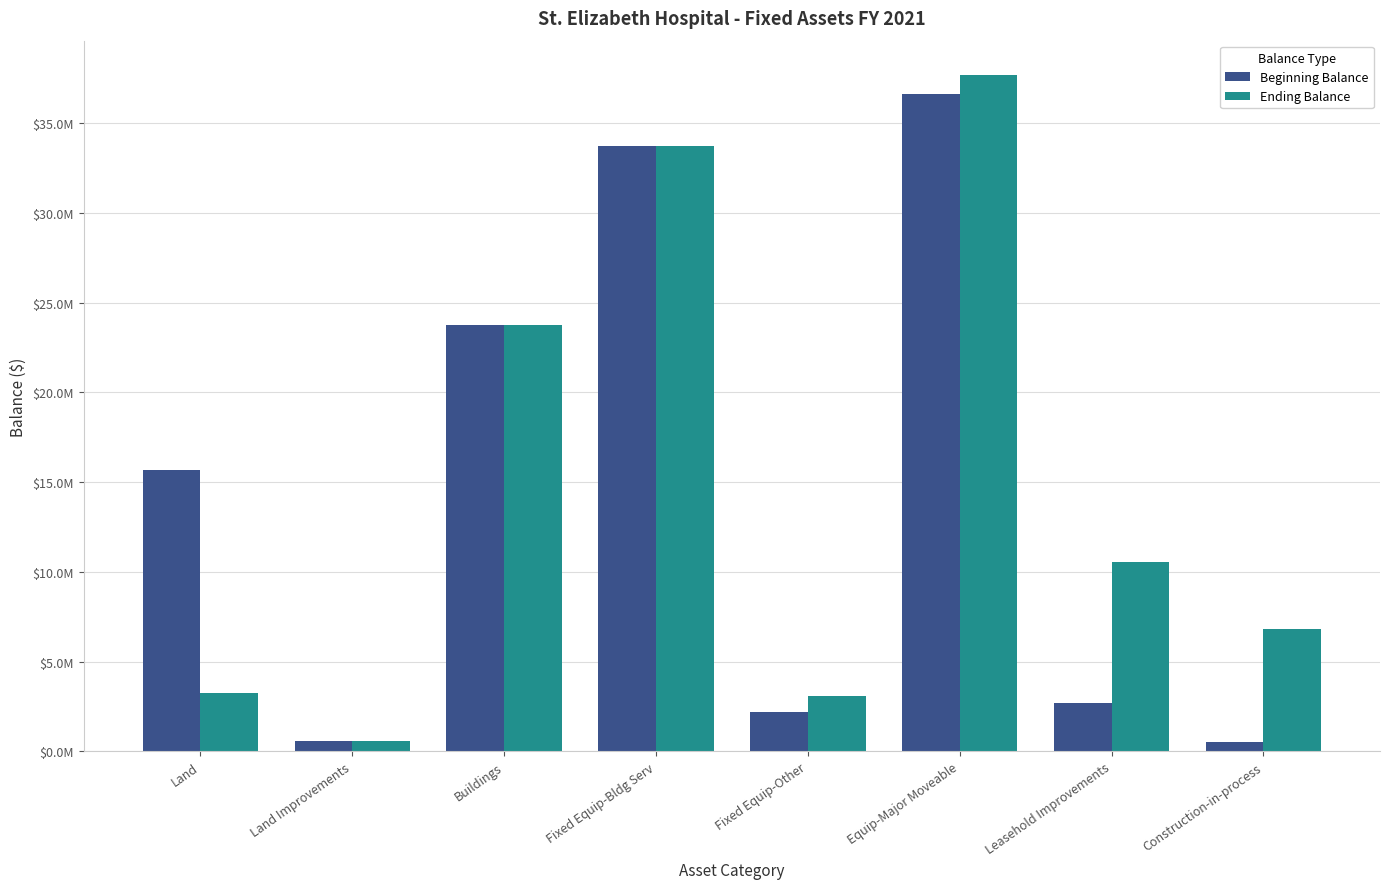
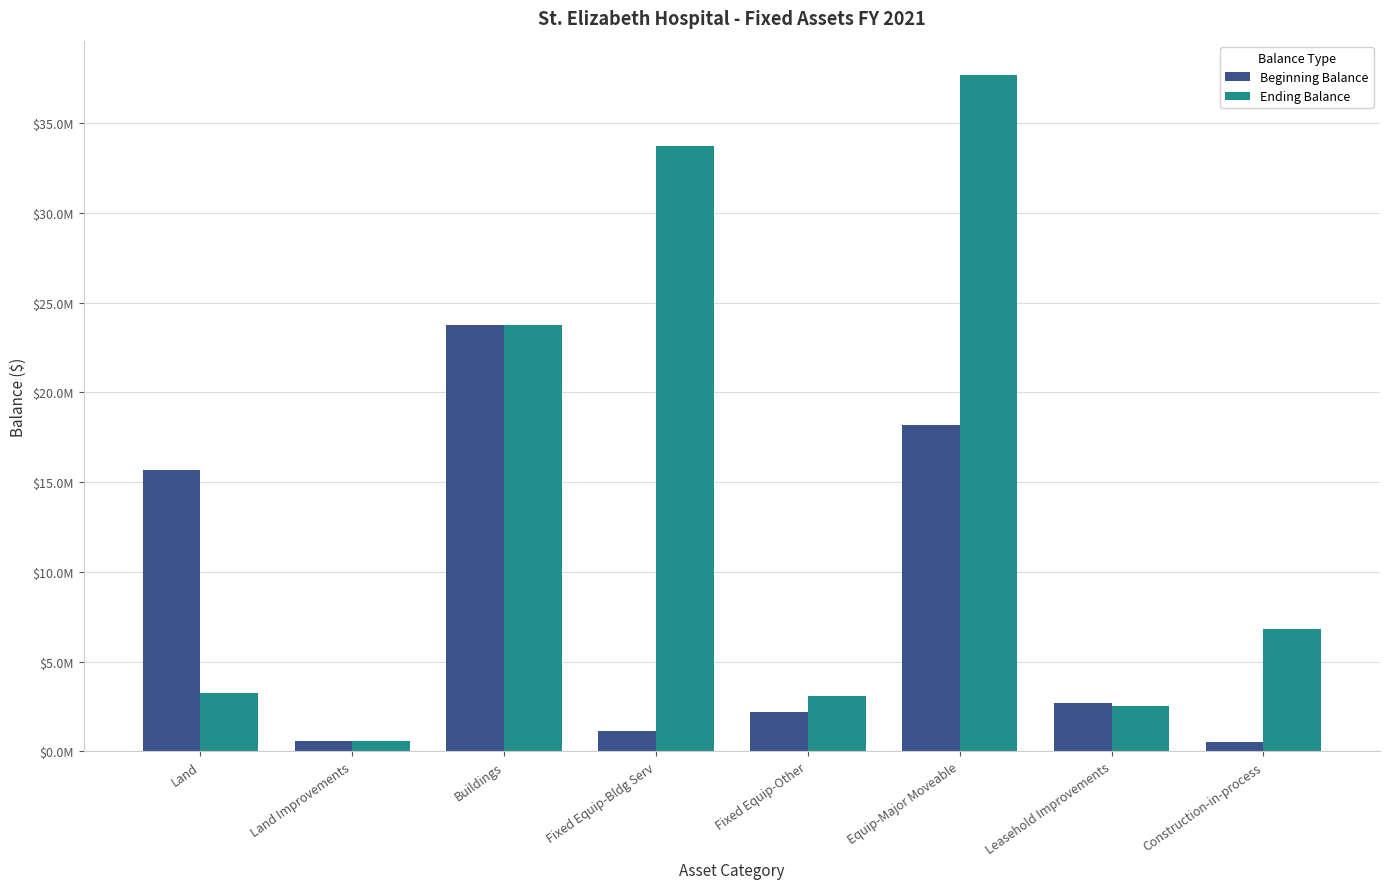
Beginning Balance, Fixed Equip-Bldg Serv: $33700000 -> $1100000
Beginning Balance, Equip-Major Moveable: $36600000 -> $18200000
Ending Balance, Leasehold Improvements: $10600000 -> $2500000
